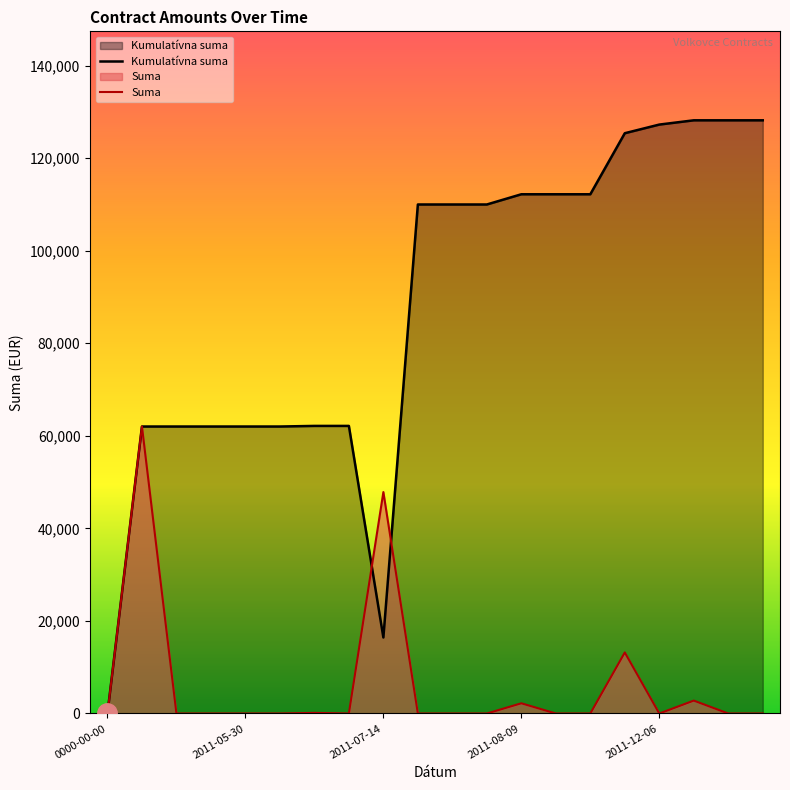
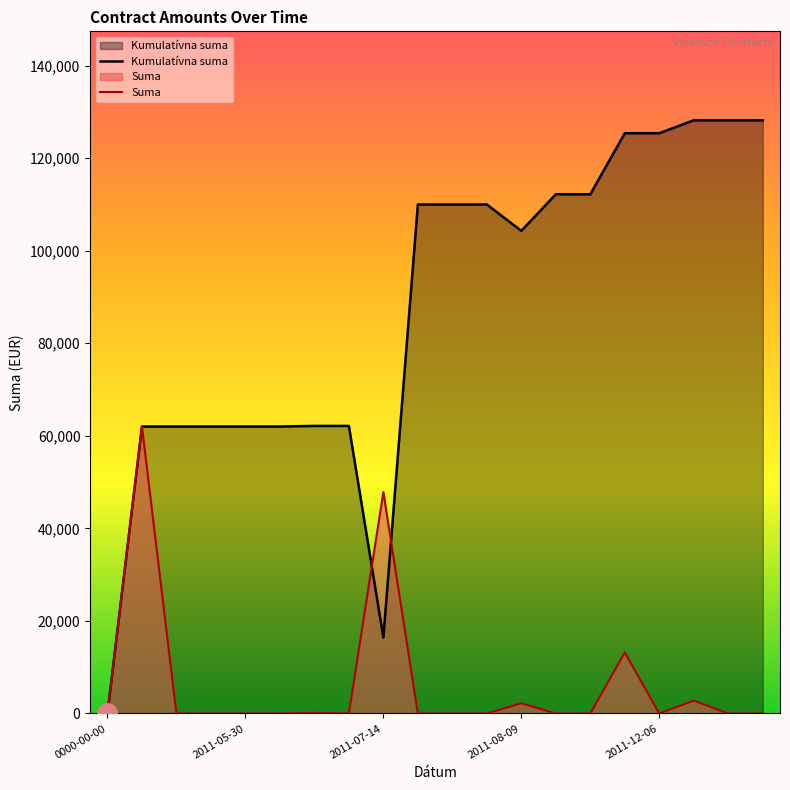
Kumulatívna suma, 2011-08-09: 112,000 -> 104,000
Kumulatívna suma, 2011-12-06: 127,000 -> 125,000
